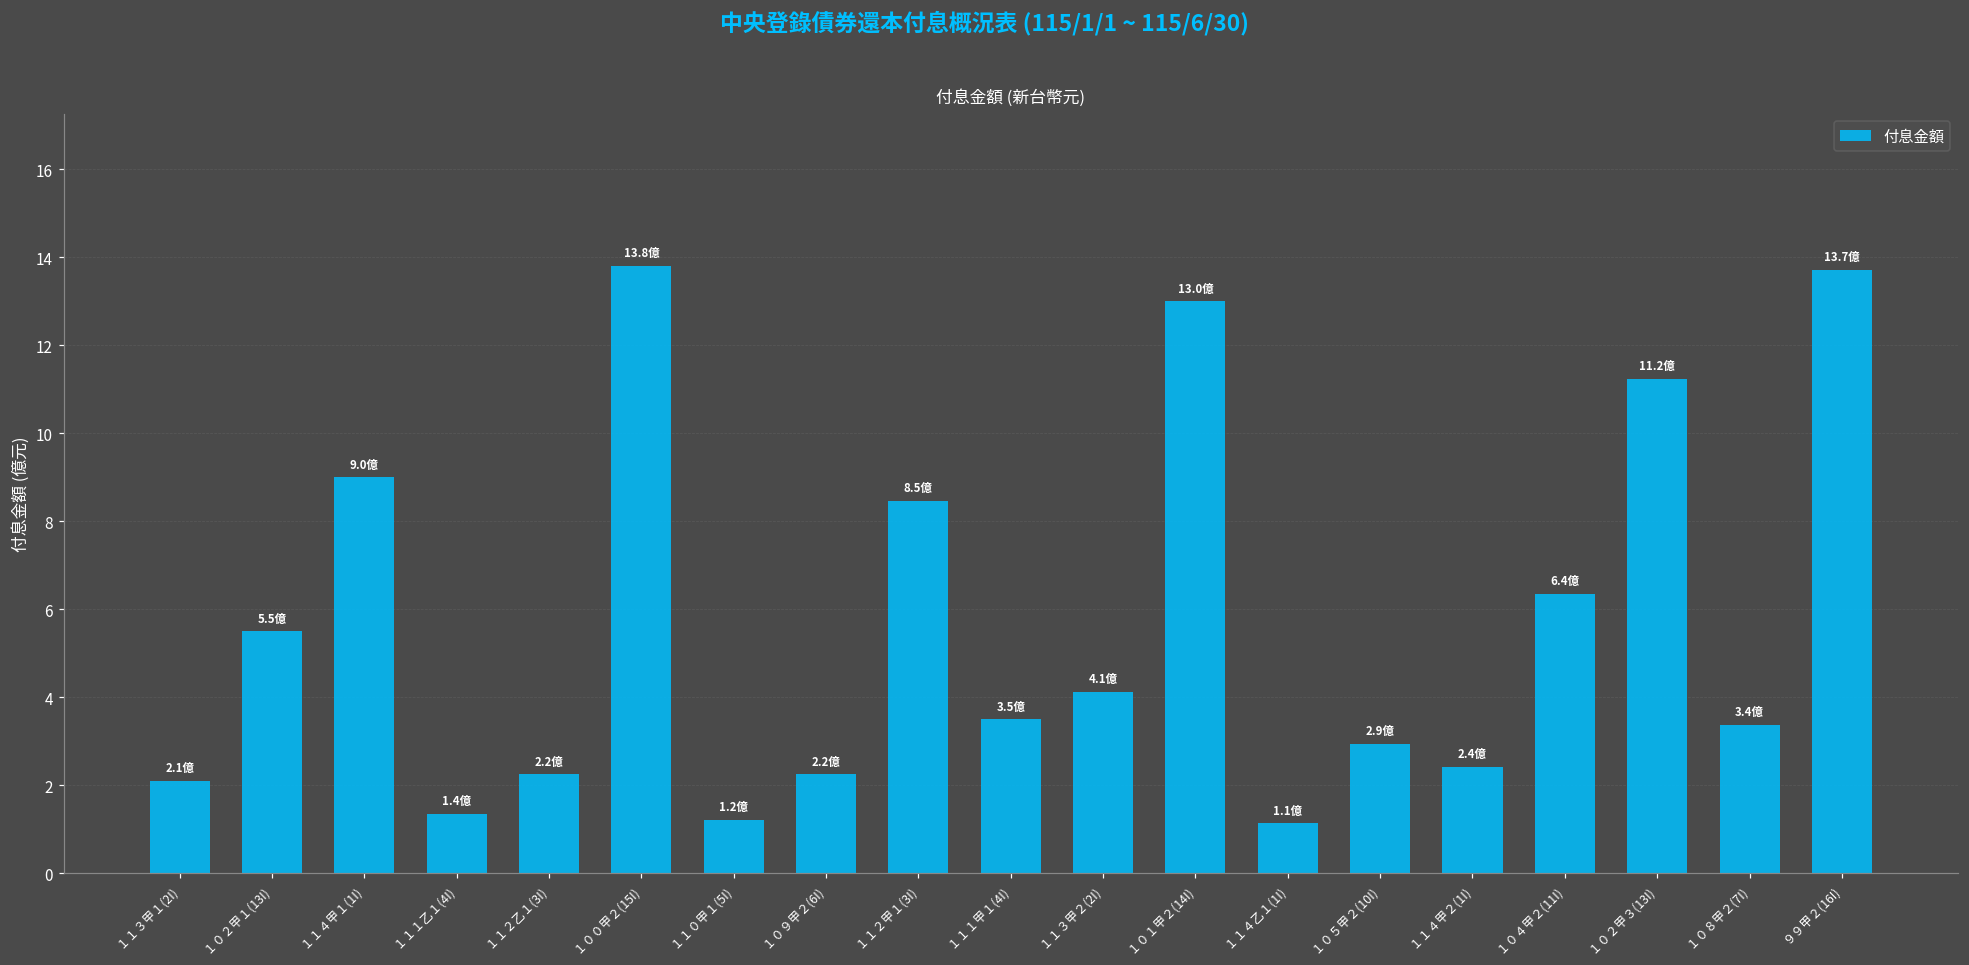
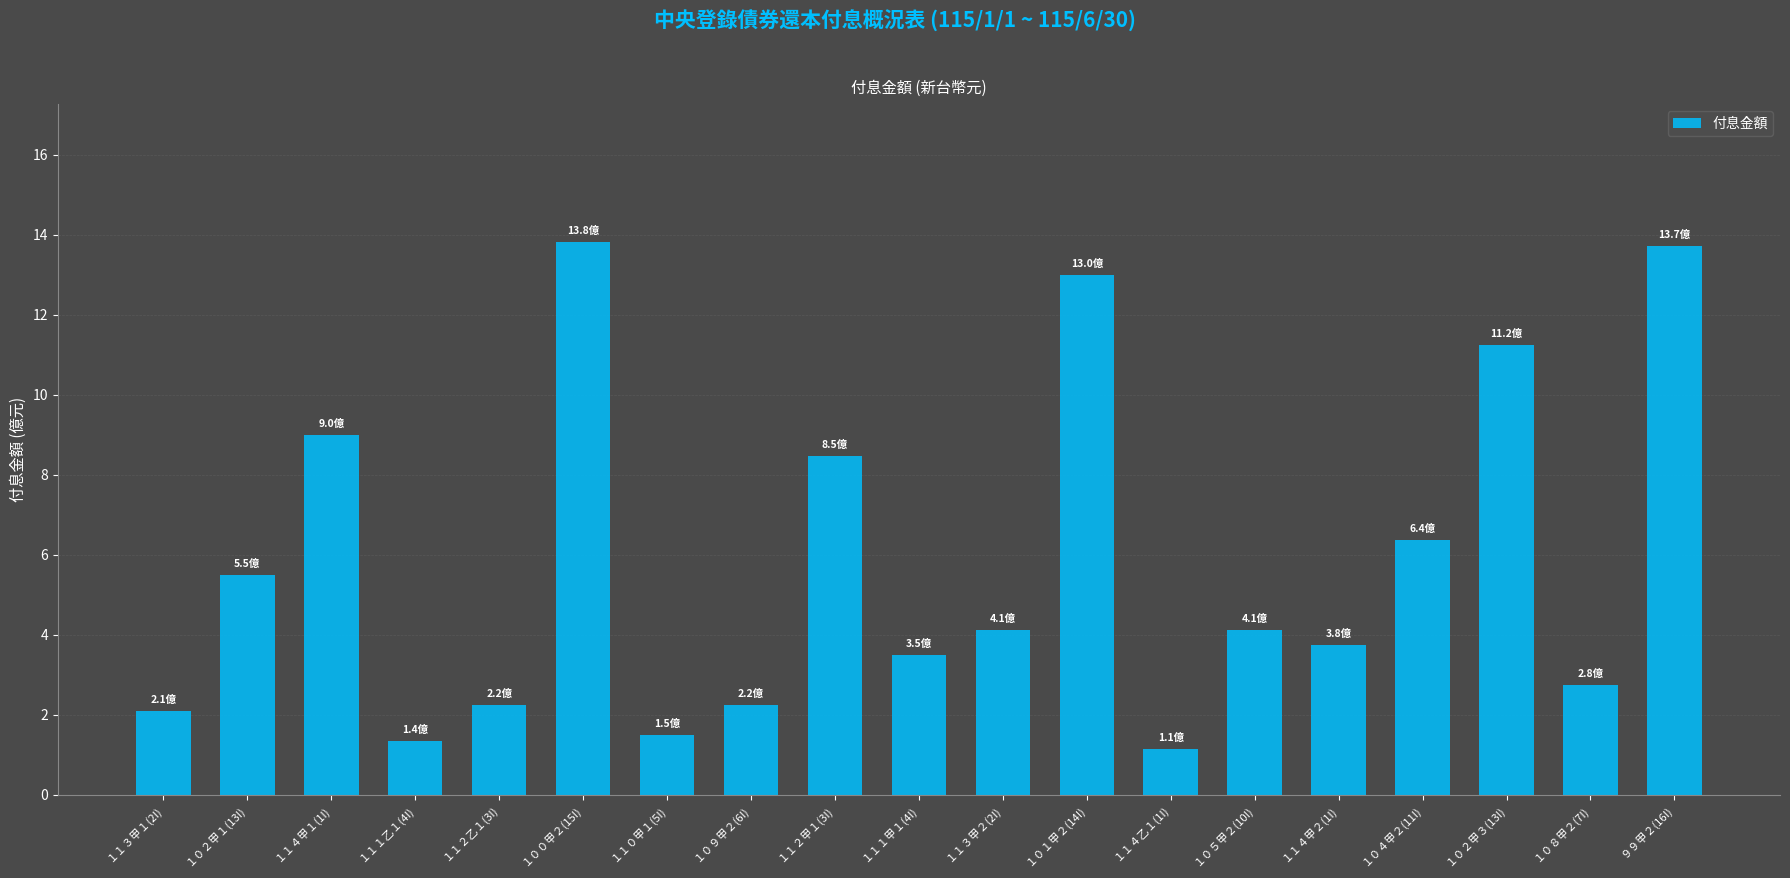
１１０甲１(5I): 1.2億 -> 1.5億
１０５甲２(10I): 2.9億 -> 4.1億
１１４甲２(1I): 2.4億 -> 3.8億
１０８甲２(7I): 3.4億 -> 2.8億
